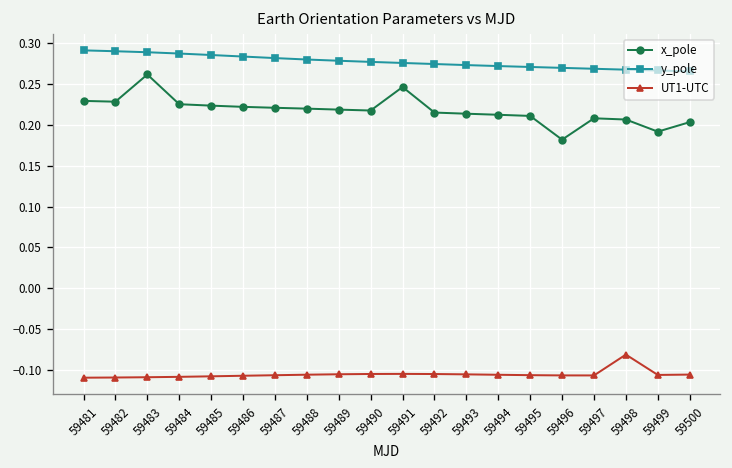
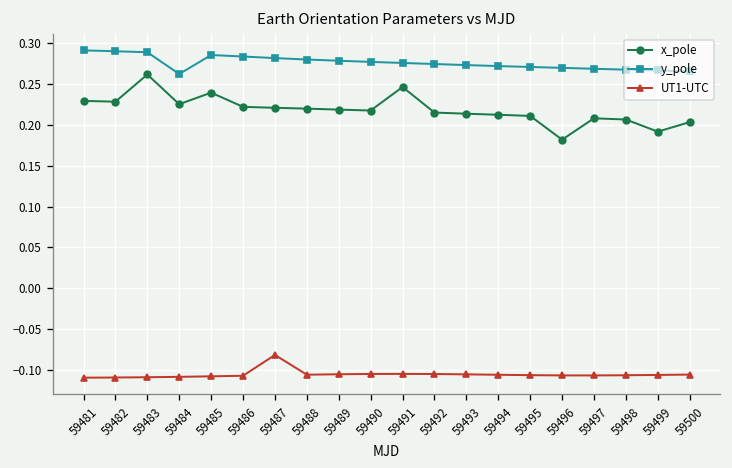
y_pole, 59484: 0.29 -> 0.26
x_pole, 59485: 0.22 -> 0.24
UT1-UTC, 59487: -0.11 -> -0.08
UT1-UTC, 59498: -0.08 -> -0.11
